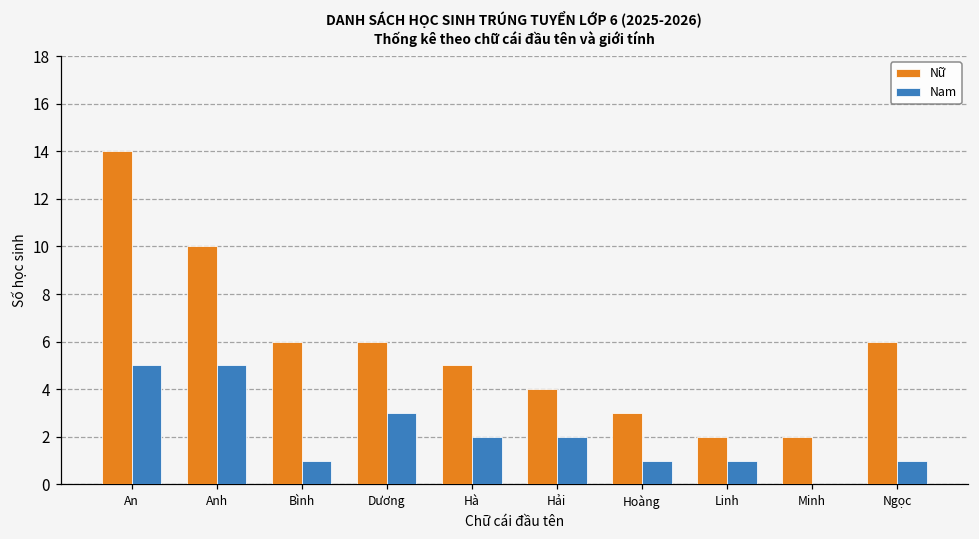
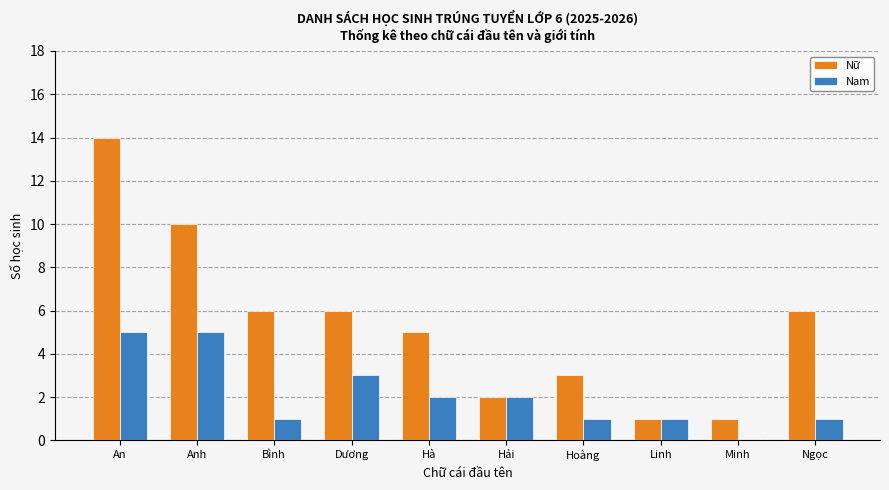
Nữ, Hải: 4 -> 2
Nữ, Linh: 2 -> 1
Nữ, Minh: 2 -> 1
